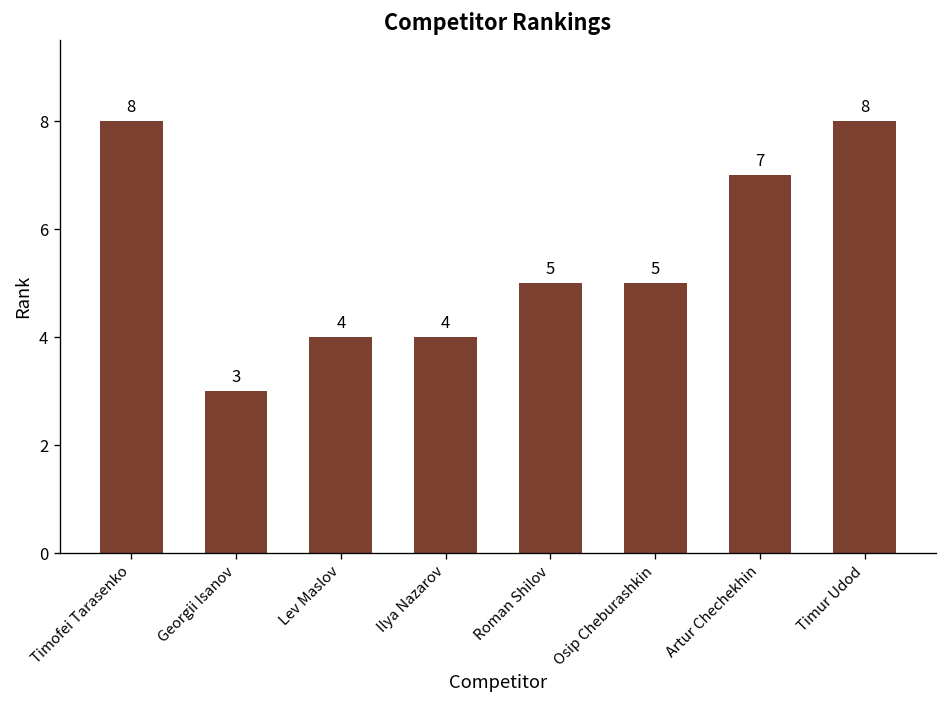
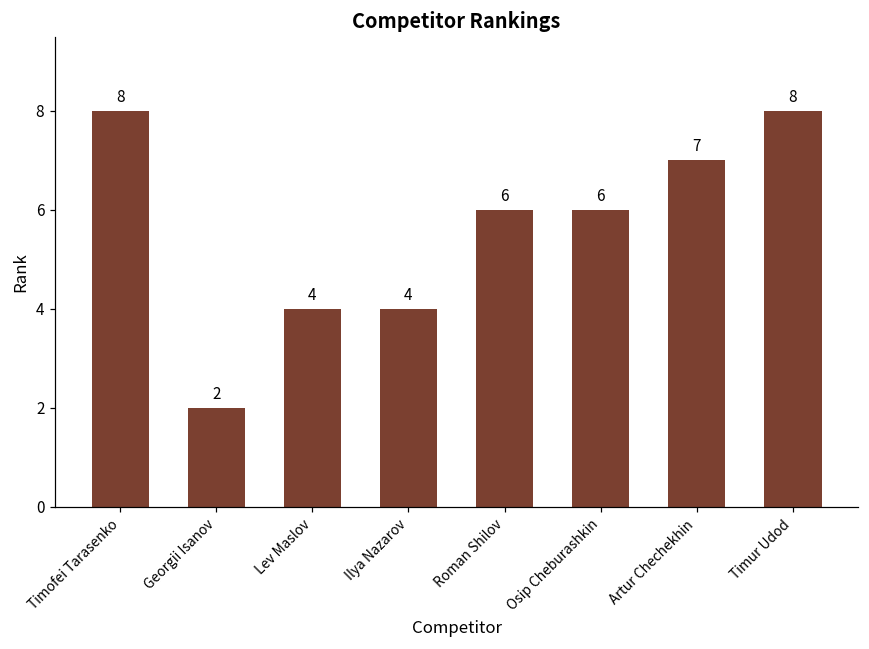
Georgii Isanov: 3 -> 2
Roman Shilov: 5 -> 6
Osip Cheburashkin: 5 -> 6
